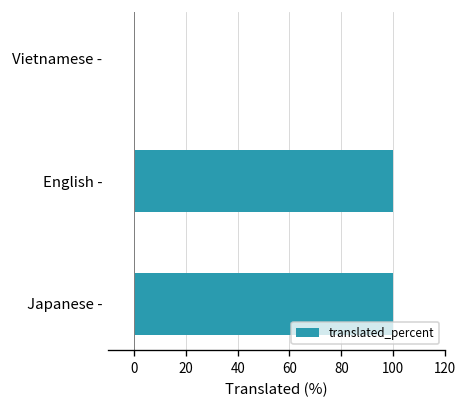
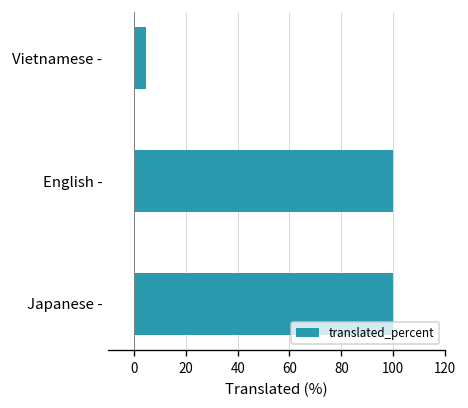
Vietnamese -: 0 -> 5
